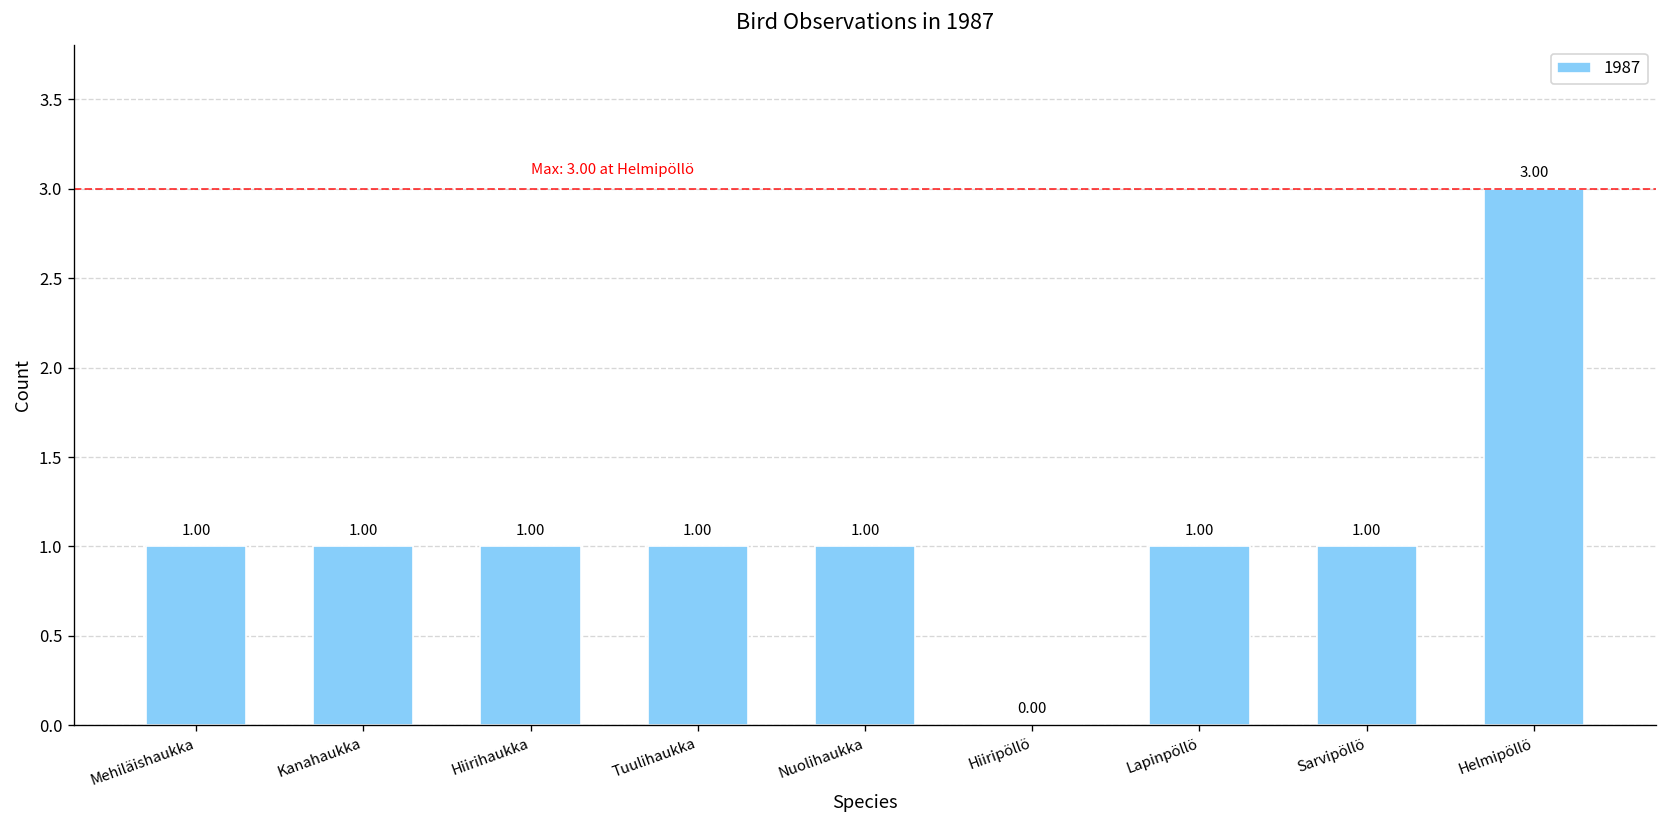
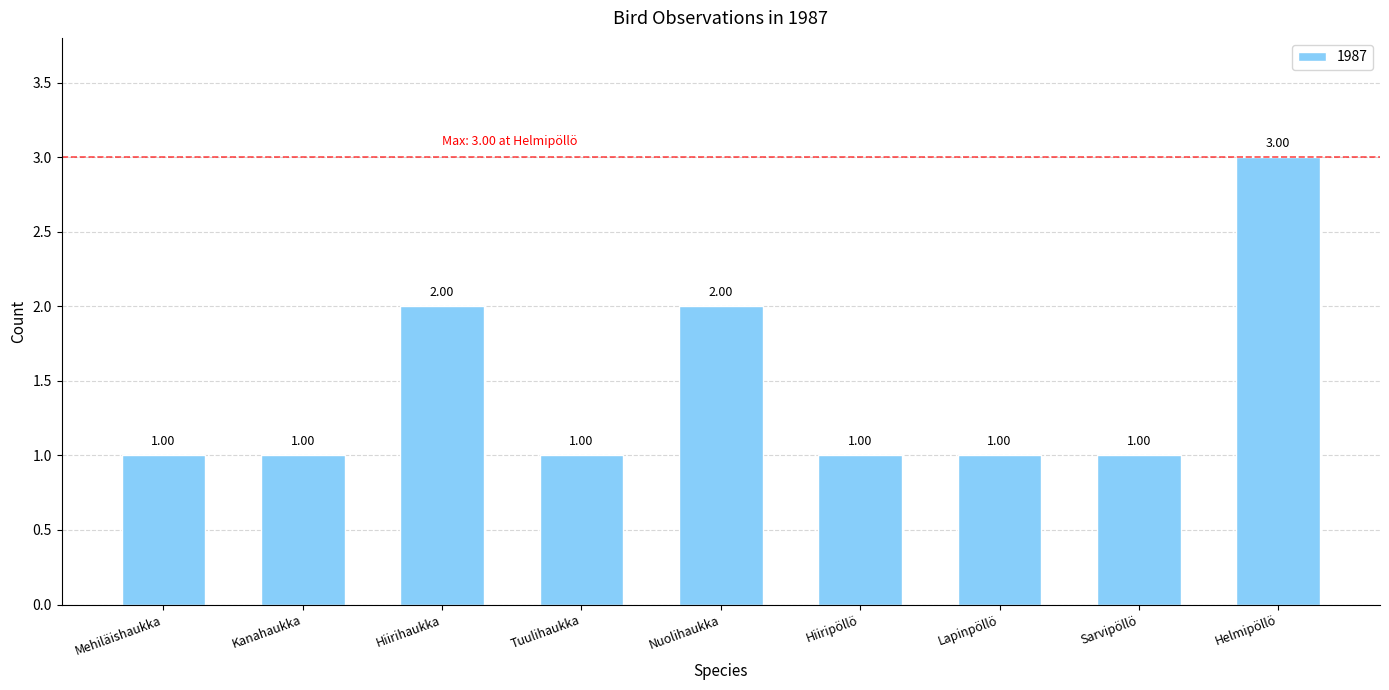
Hiirihaukka: 1.00 -> 2.00
Nuolihaukka: 1.00 -> 2.00
Hiiripöllö: 0.00 -> 1.00
